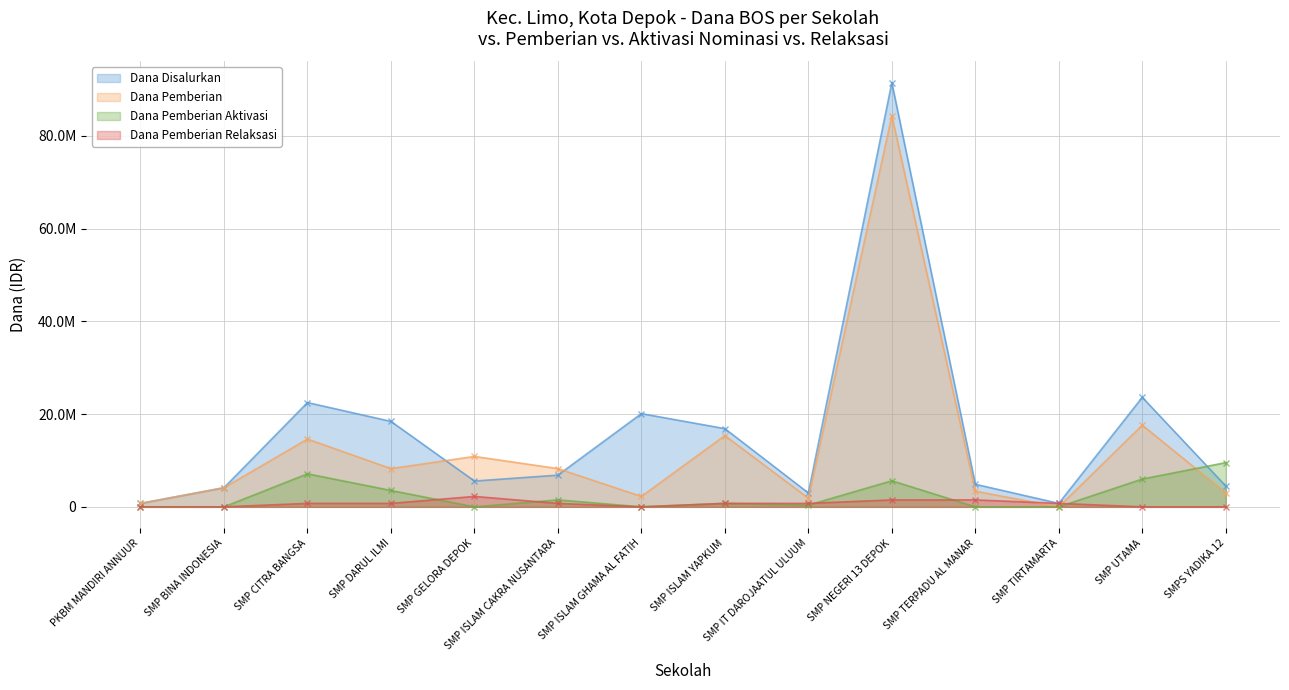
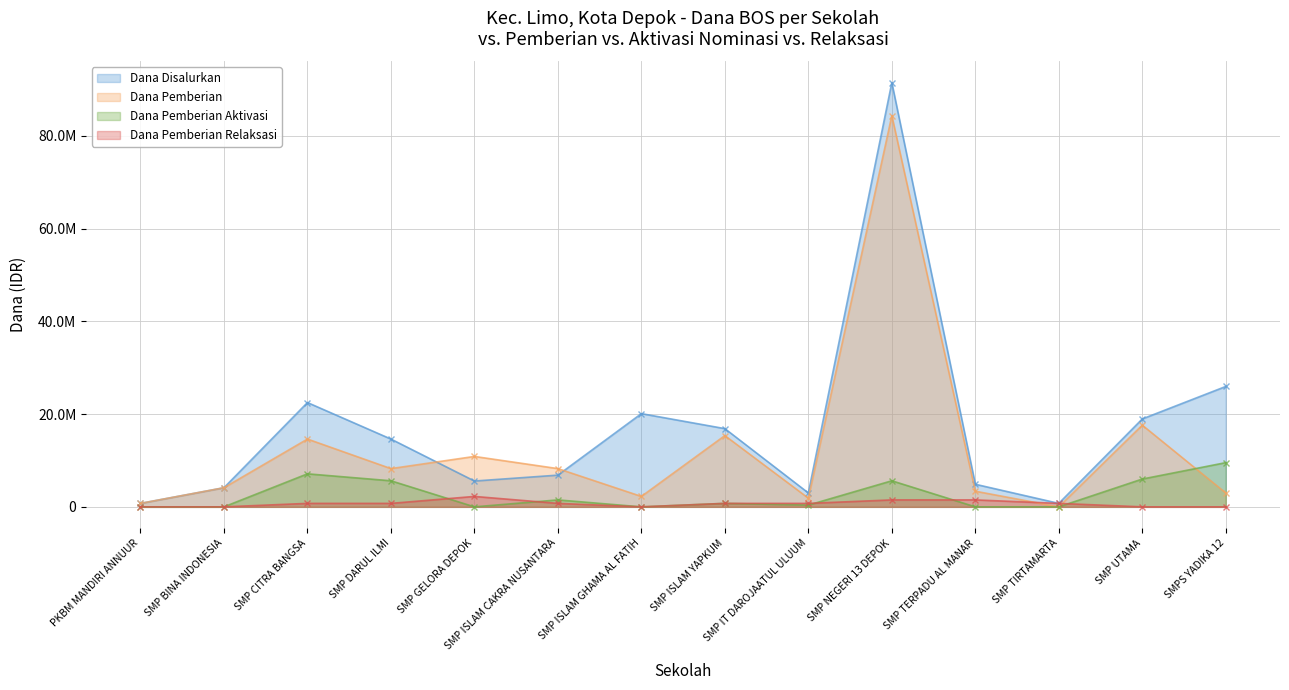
Dana Disalurkan, SMP DARUL ILMI: 18000000 -> 15000000
Dana Pemberian Aktivasi, SMP DARUL ILMI: 4000000 -> 6000000
Dana Disalurkan, SMP UTAMA: 24000000 -> 19000000
Dana Disalurkan, SMPS YADIKA 12: 5000000 -> 26000000
